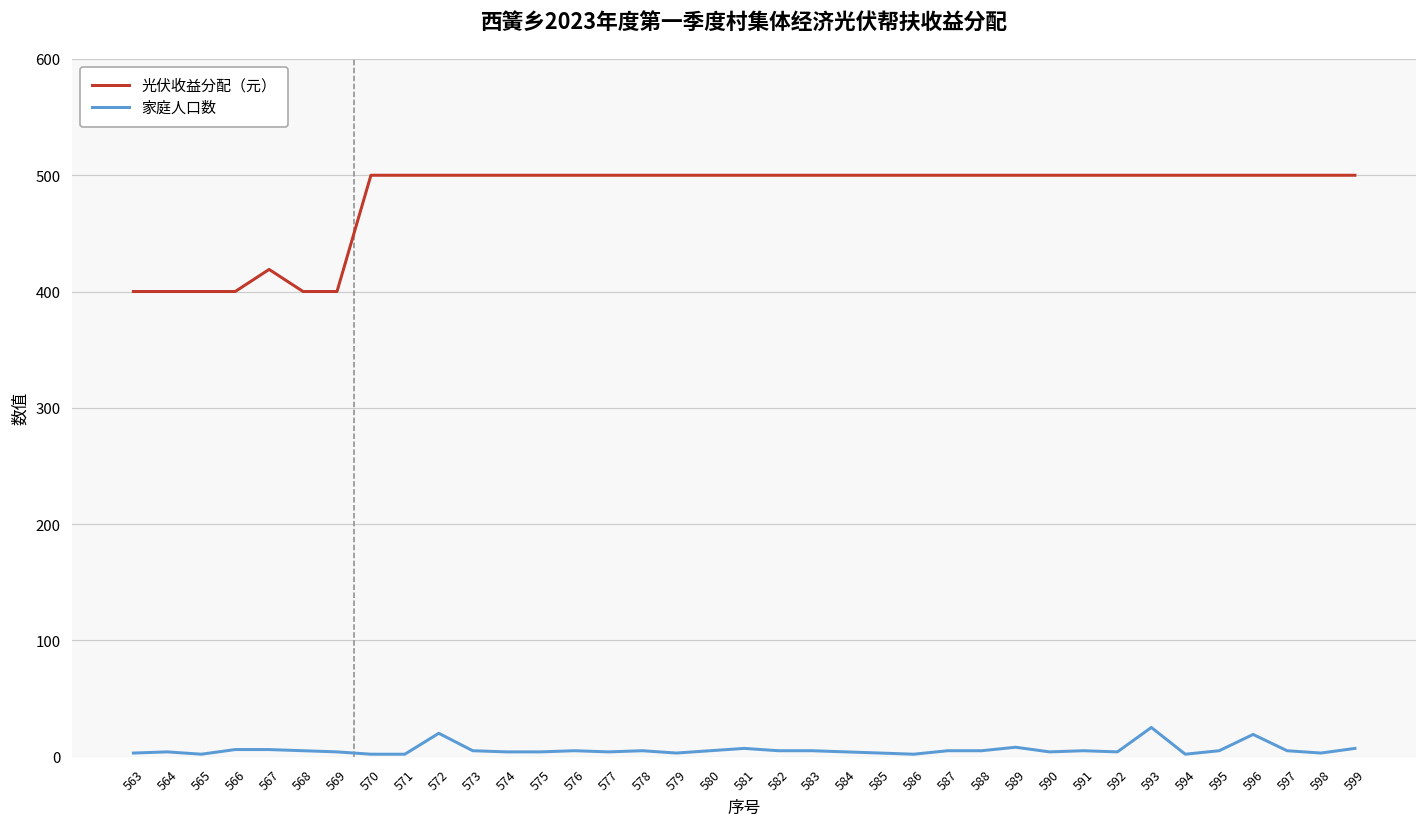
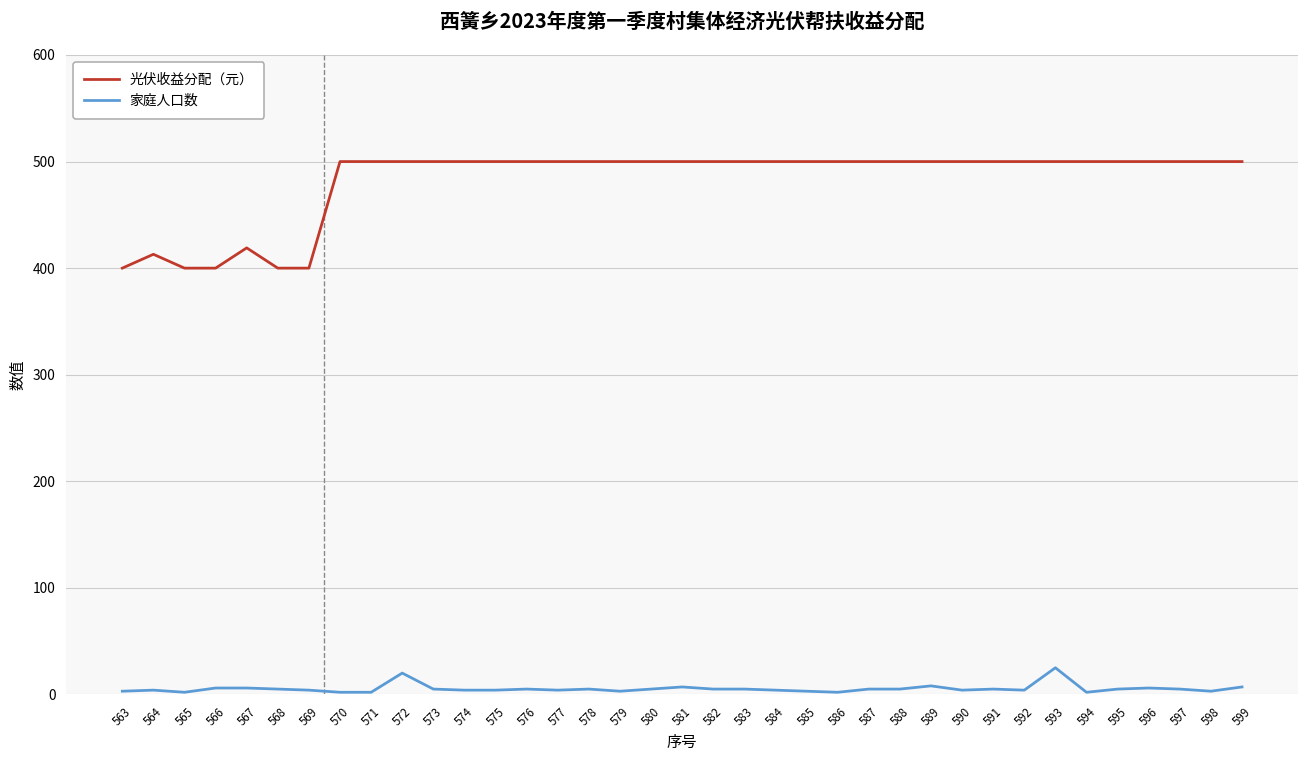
光伏收益分配（元）, 564: 400 -> 410
家庭人口数, 596: 20 -> 10
